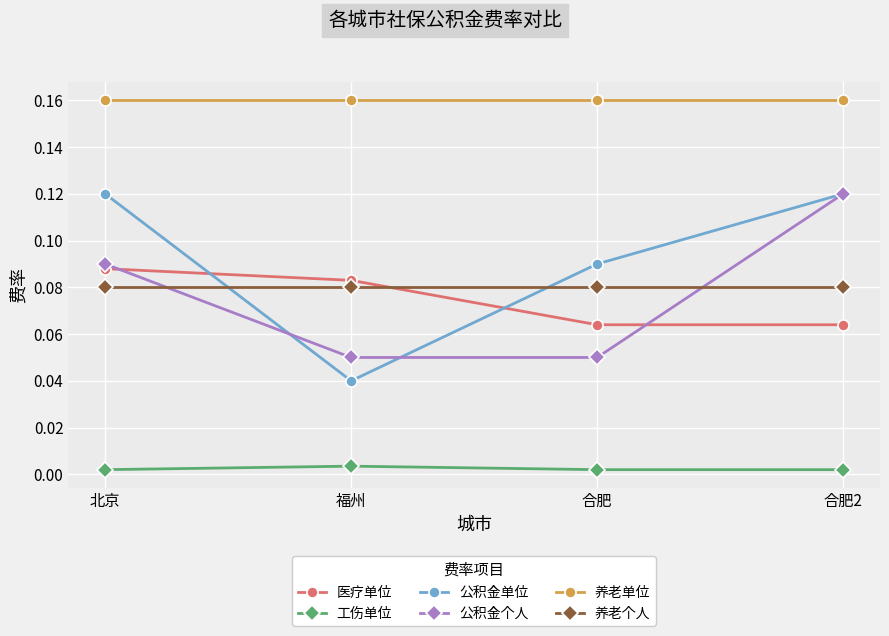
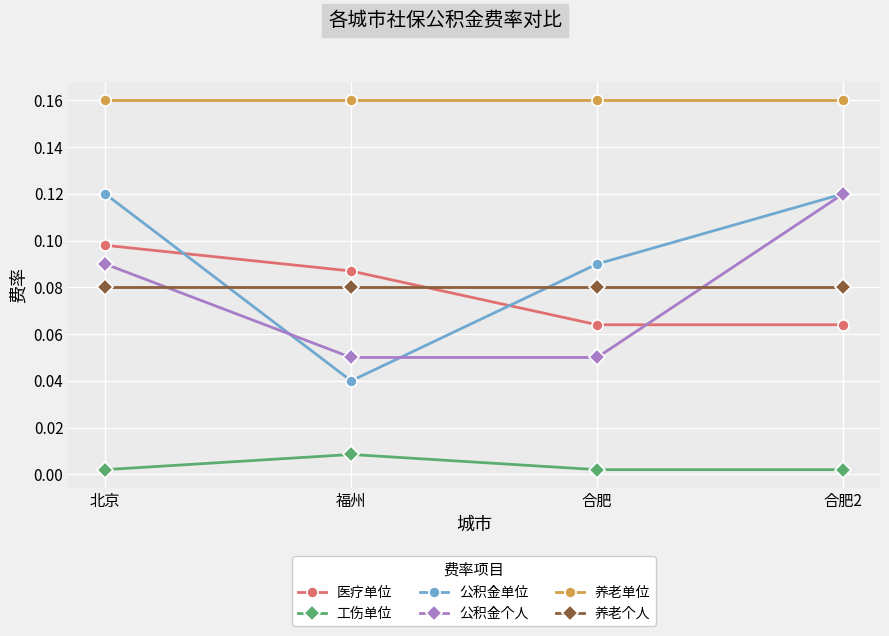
医疗单位, 北京: 0.088 -> 0.098
医疗单位, 福州: 0.083 -> 0.087
工伤单位, 福州: 0.004 -> 0.009
